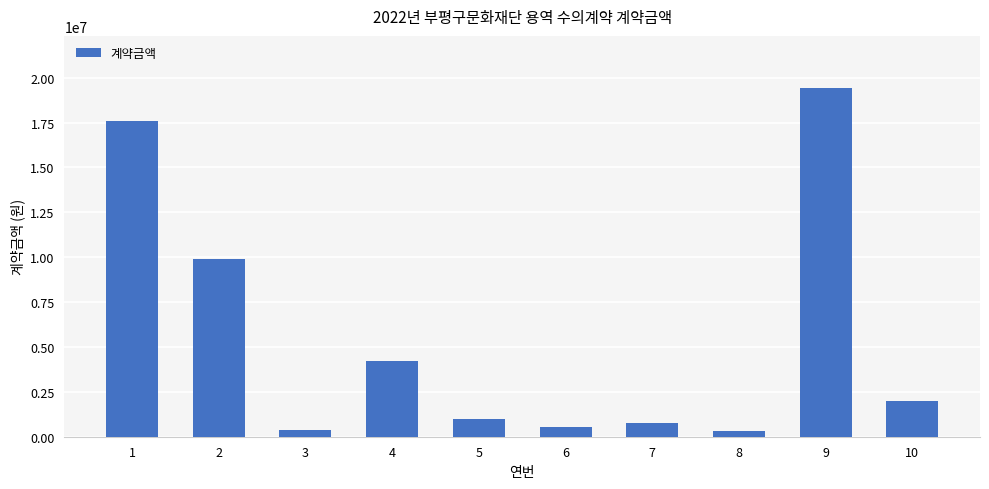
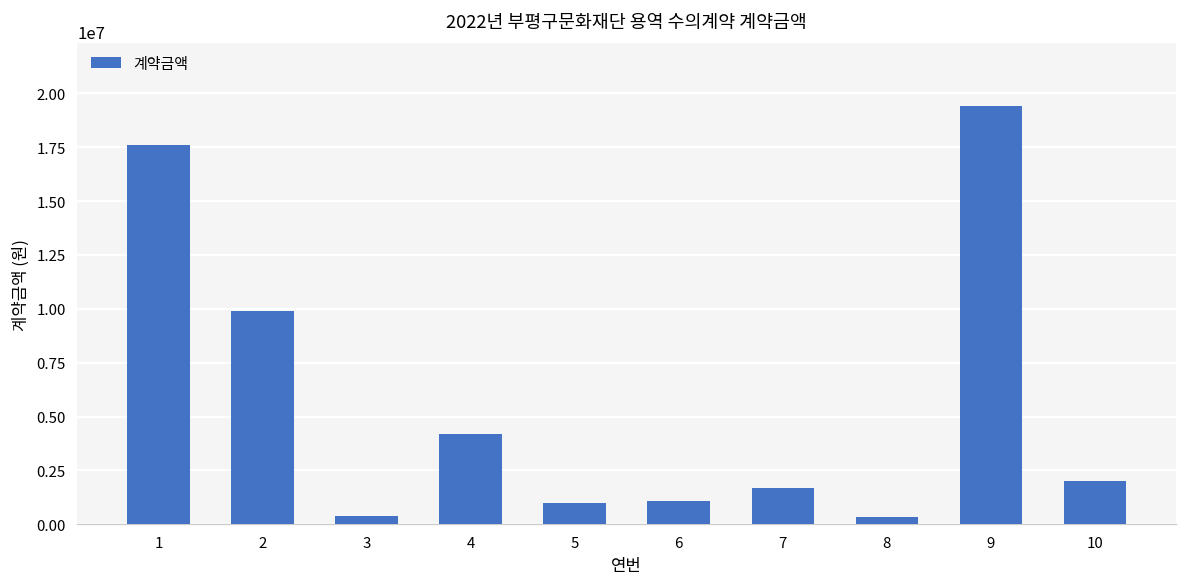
6: 500000 -> 1100000
7: 800000 -> 1700000
